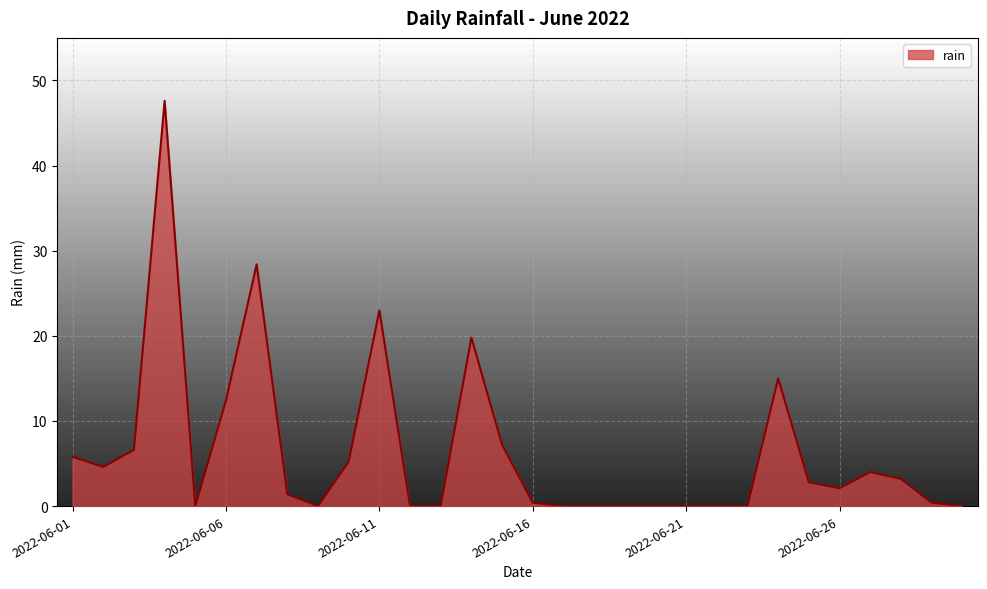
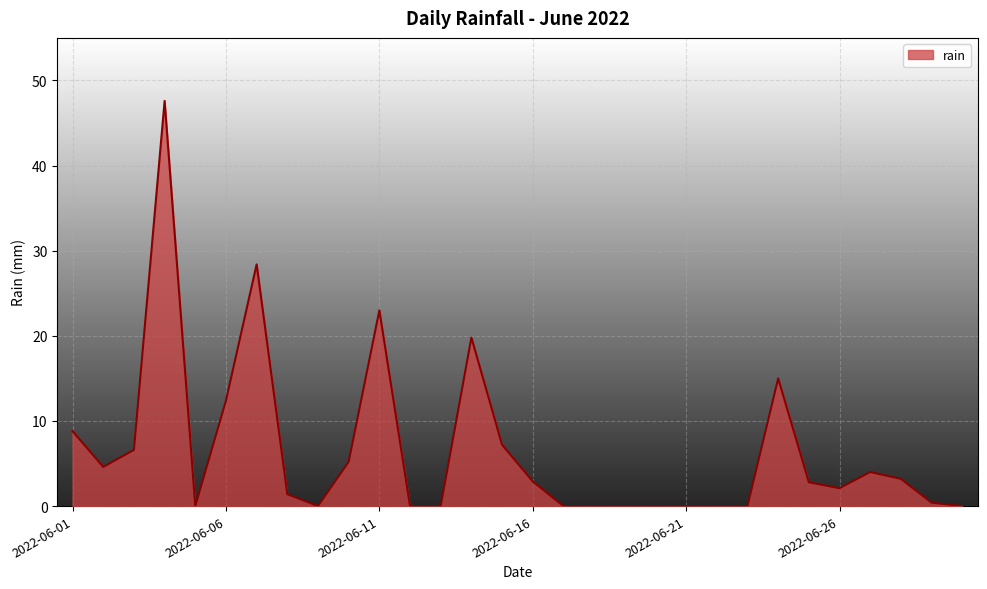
2022-06-01: 6 -> 9
2022-06-16: 0 -> 3
